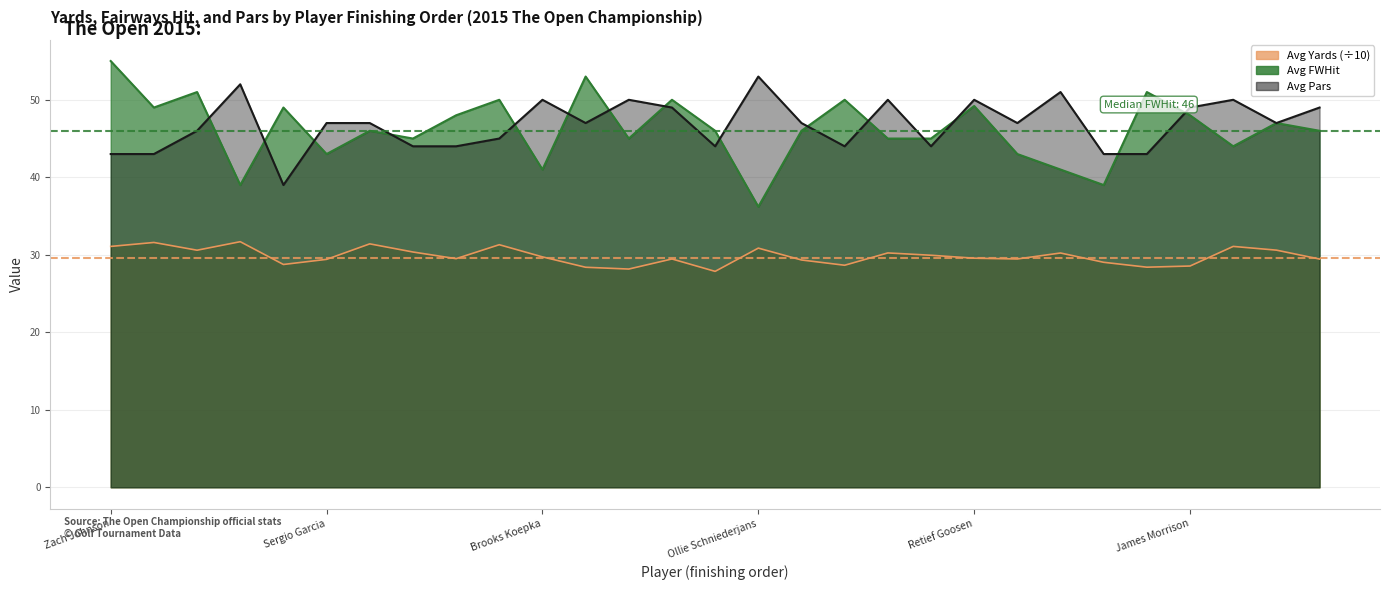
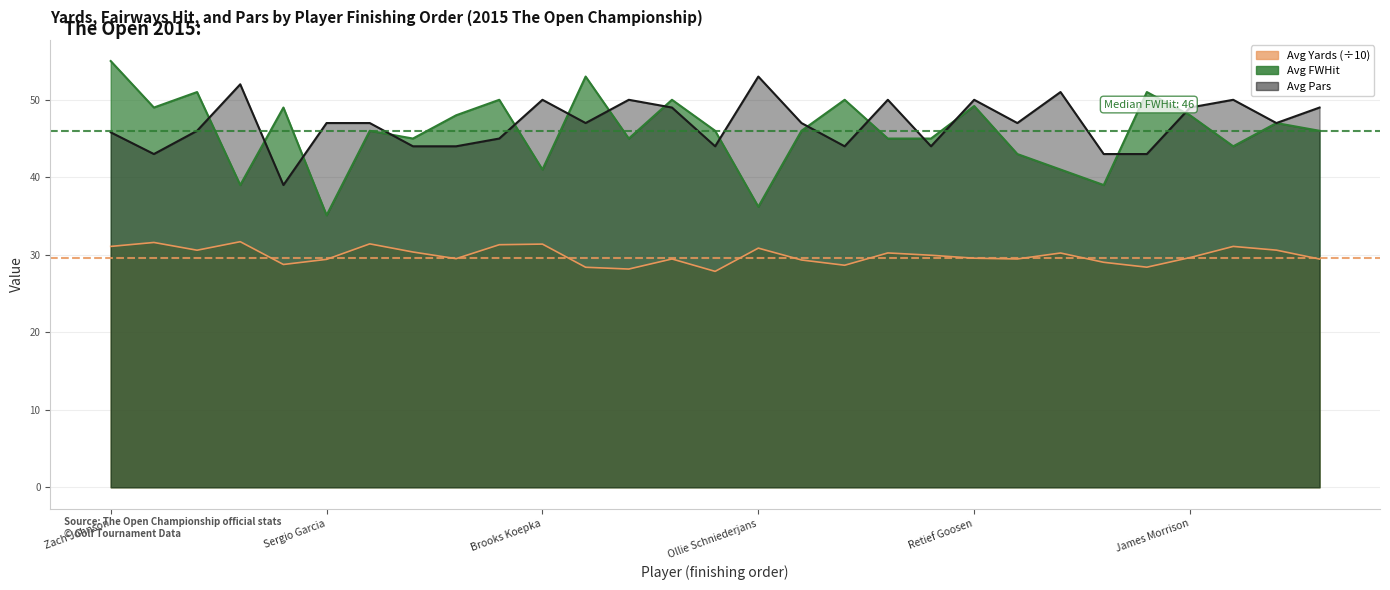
Avg Pars, Zach Johnson: 43 -> 46
Avg FWHit, Sergio Garcia: 43 -> 35
Avg Yards (÷10), Brooks Koepka: 30 -> 31
Avg Yards (÷10), James Morrison: 29 -> 30
